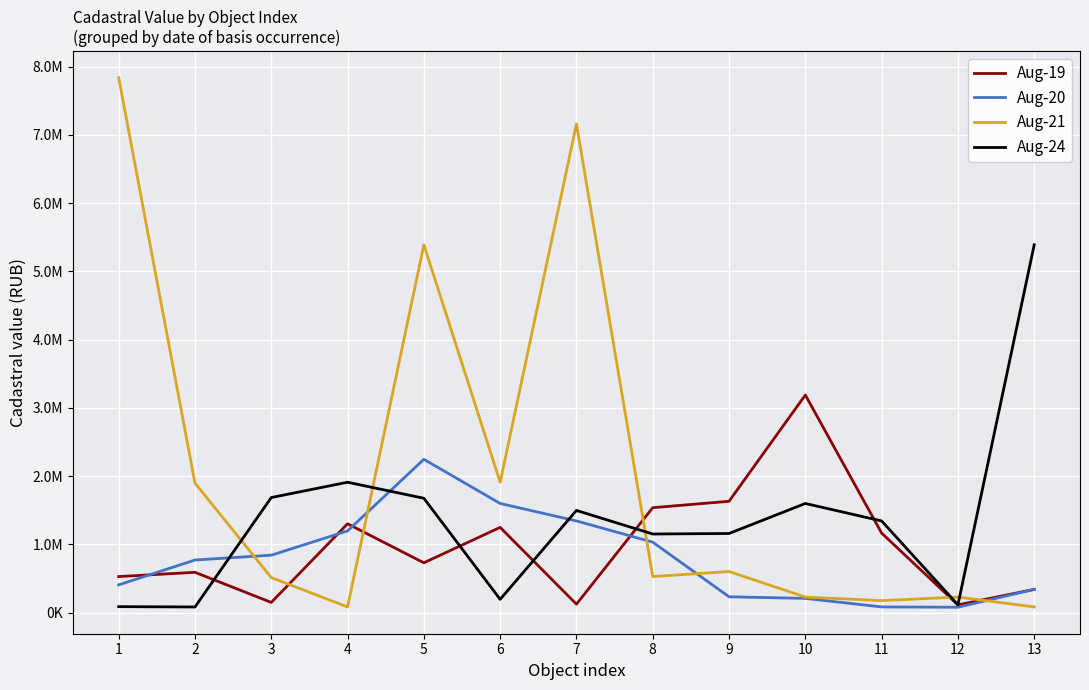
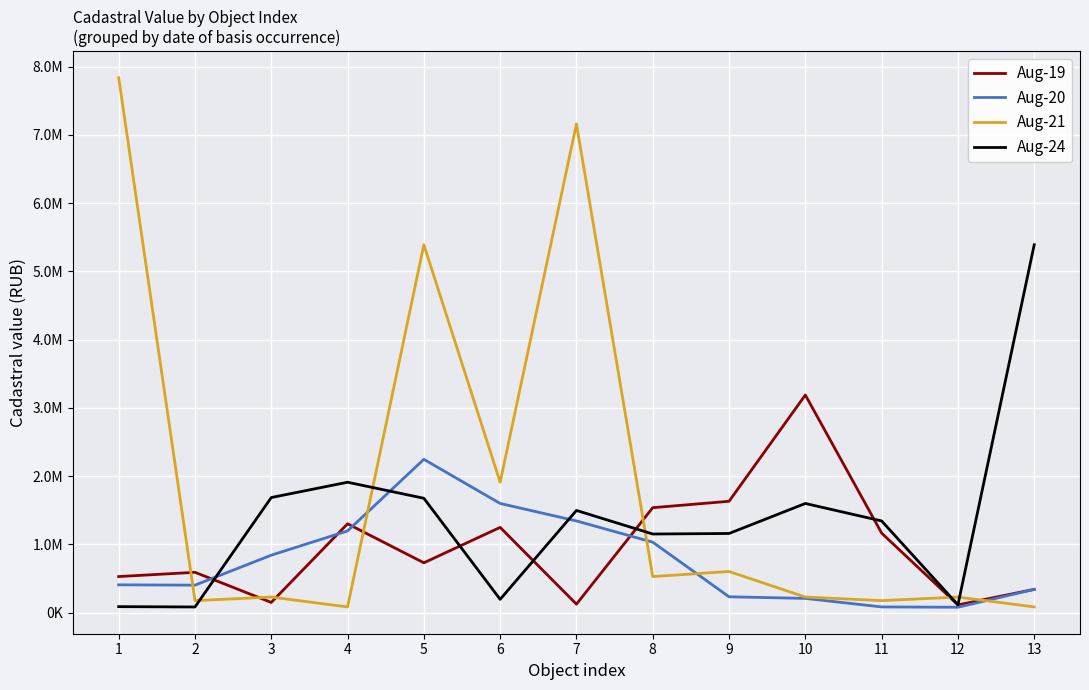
Aug-20, 2: 800000 -> 400000
Aug-21, 2: 1900000 -> 200000
Aug-21, 3: 500000 -> 200000
